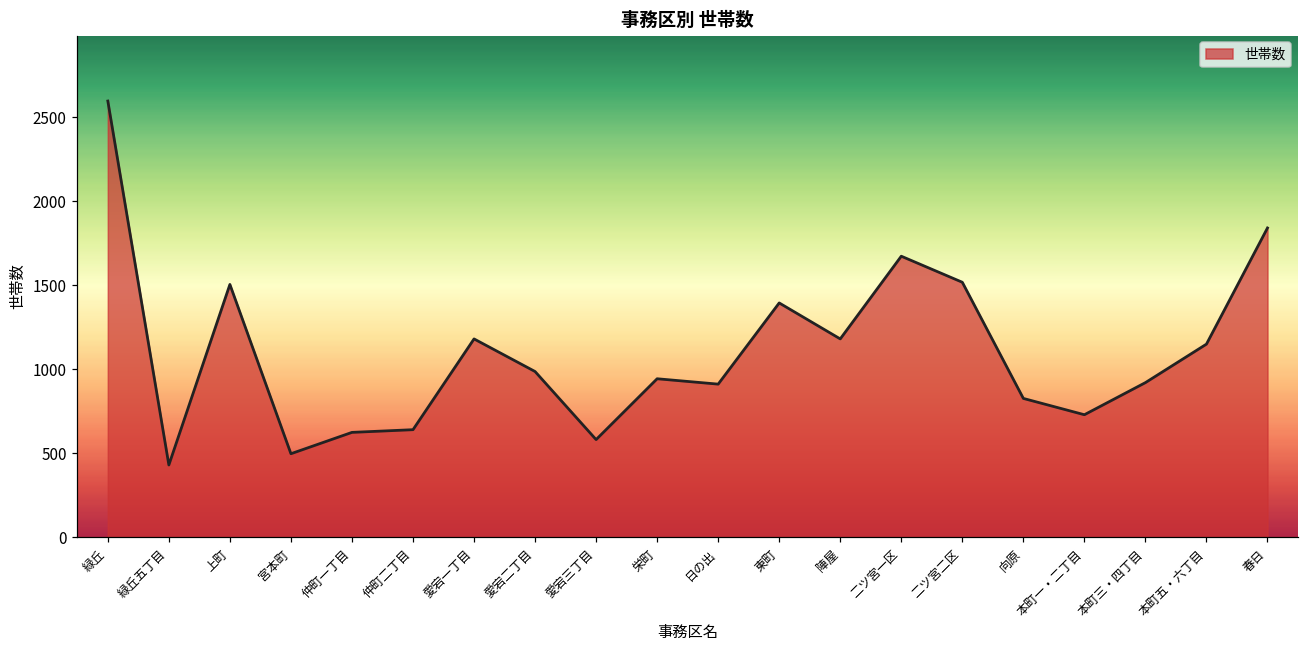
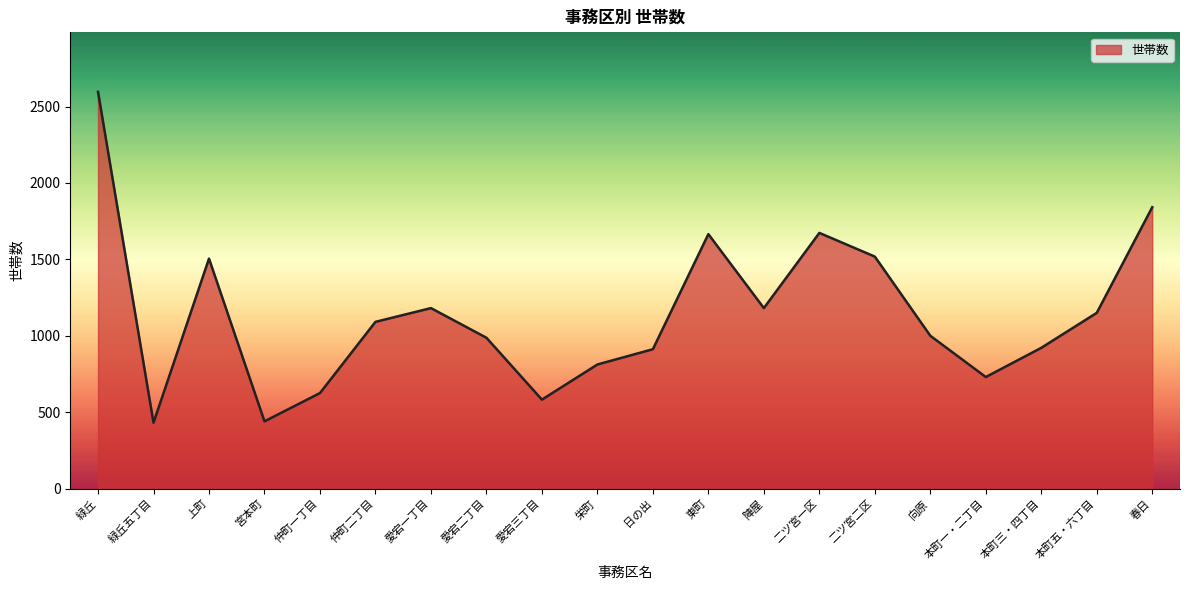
宮本町: 500 -> 440
仲町二丁目: 640 -> 1090
栄町: 940 -> 810
東町: 1400 -> 1670
向原: 830 -> 1000
